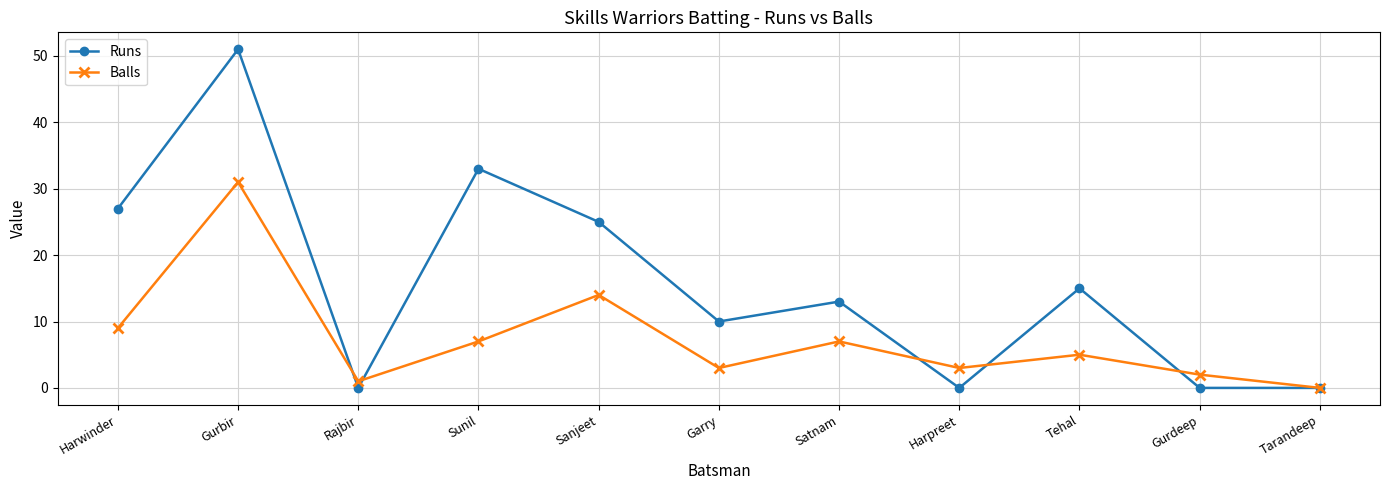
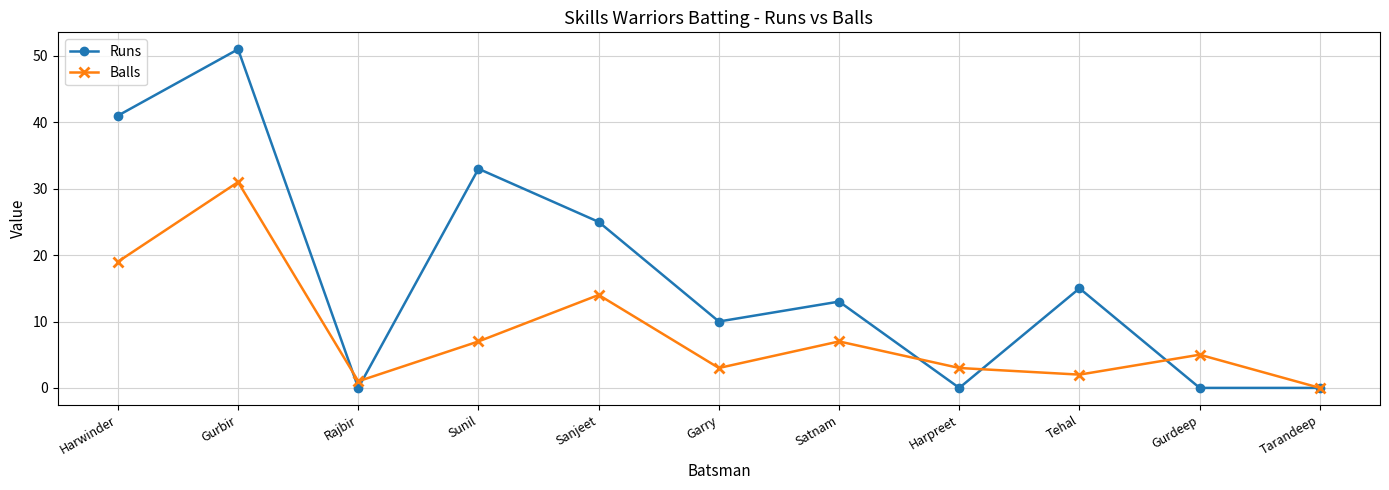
Runs, Harwinder: 27 -> 41
Balls, Harwinder: 9 -> 19
Balls, Tehal: 5 -> 2
Balls, Gurdeep: 2 -> 5
